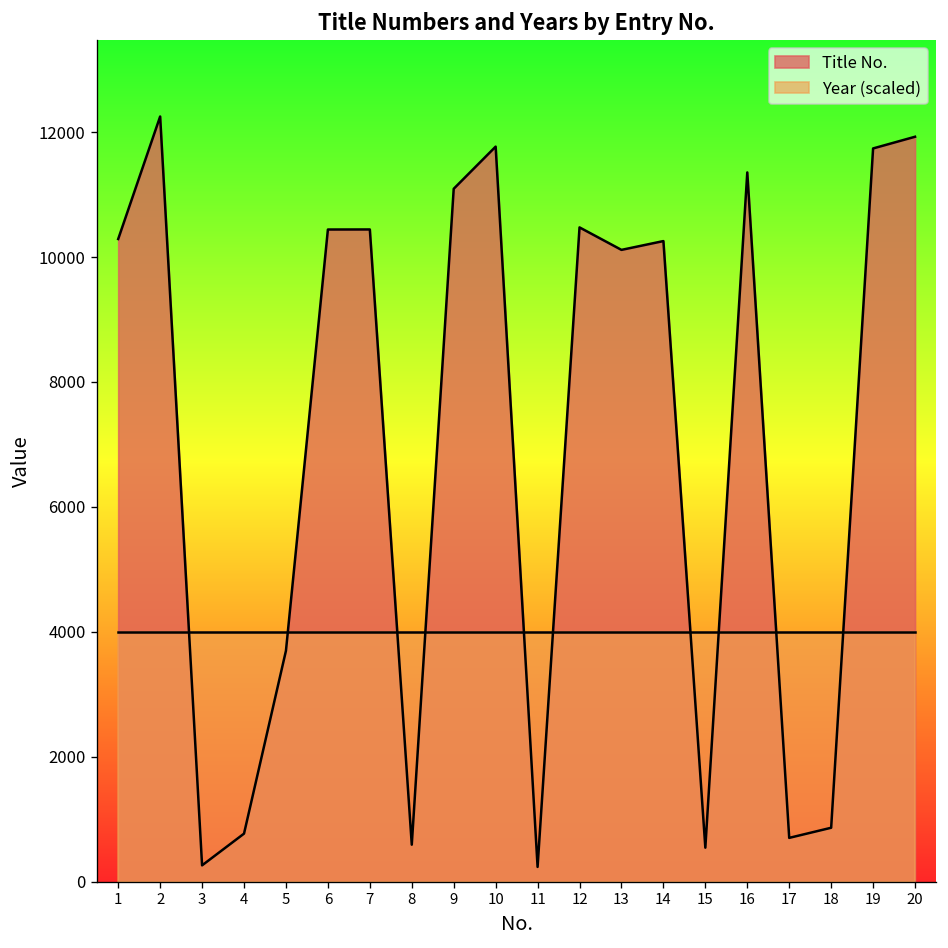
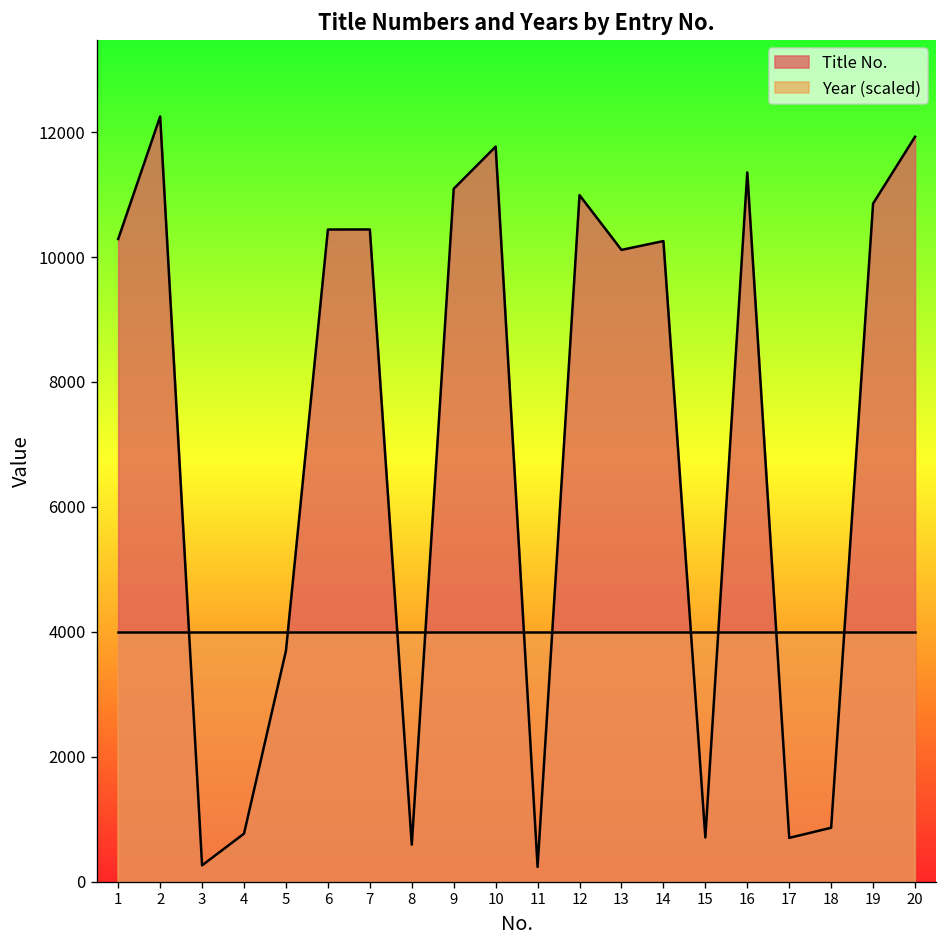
Title No., 12: 10500 -> 11000
Title No., 15: 500 -> 700
Title No., 19: 11700 -> 10900
